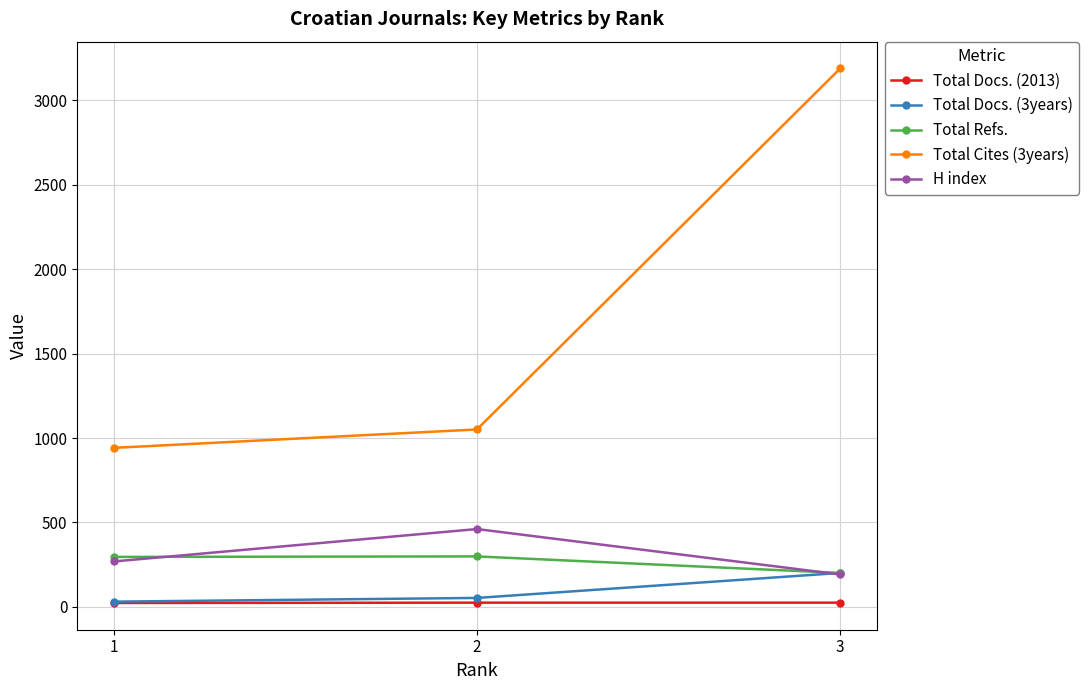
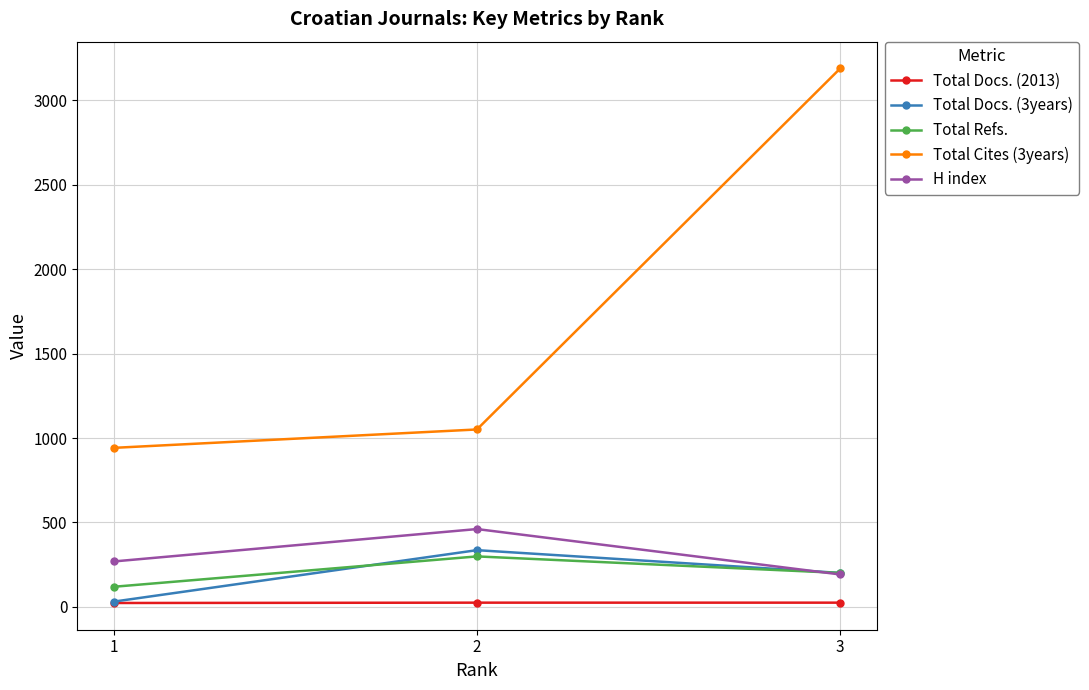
Total Refs., 1: 300 -> 120
Total Docs. (3years), 2: 50 -> 340
